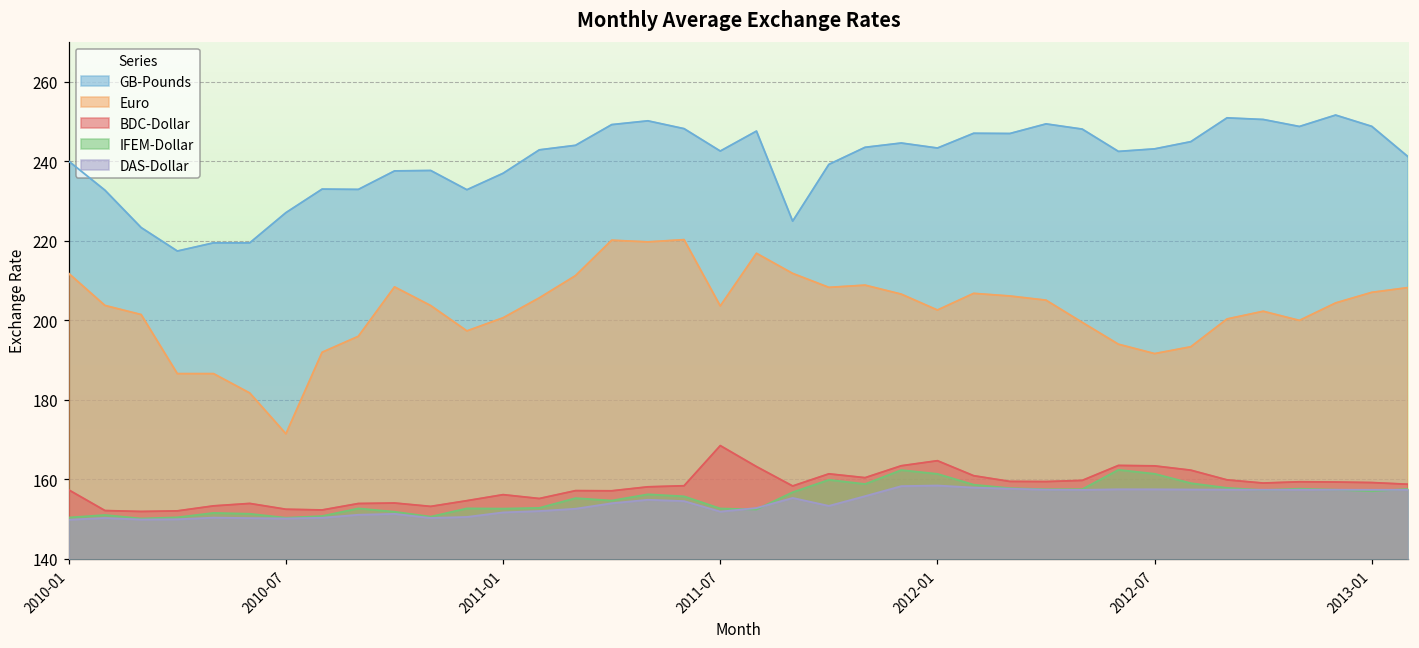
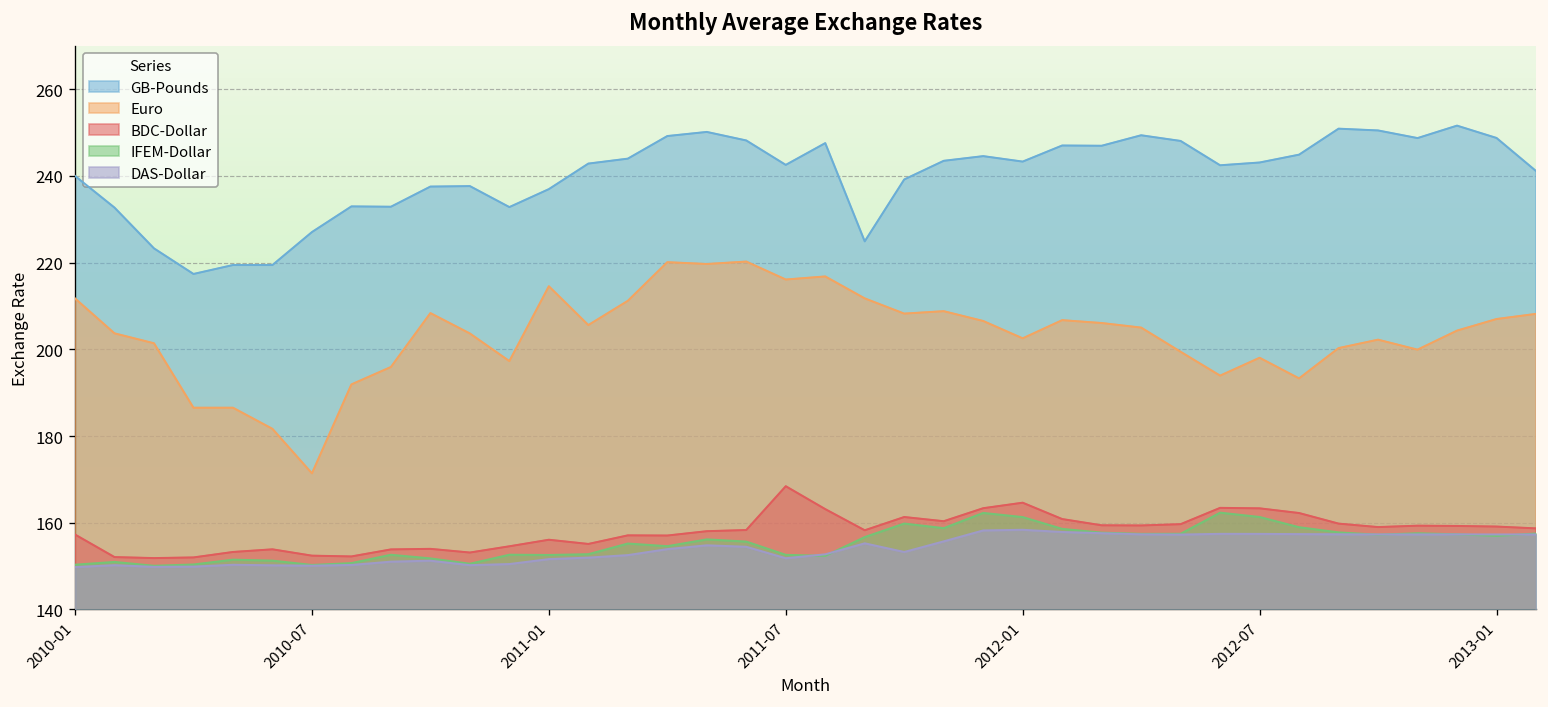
Euro, 2011-01: 201 -> 215
Euro, 2011-07: 204 -> 216
Euro, 2012-07: 192 -> 198
